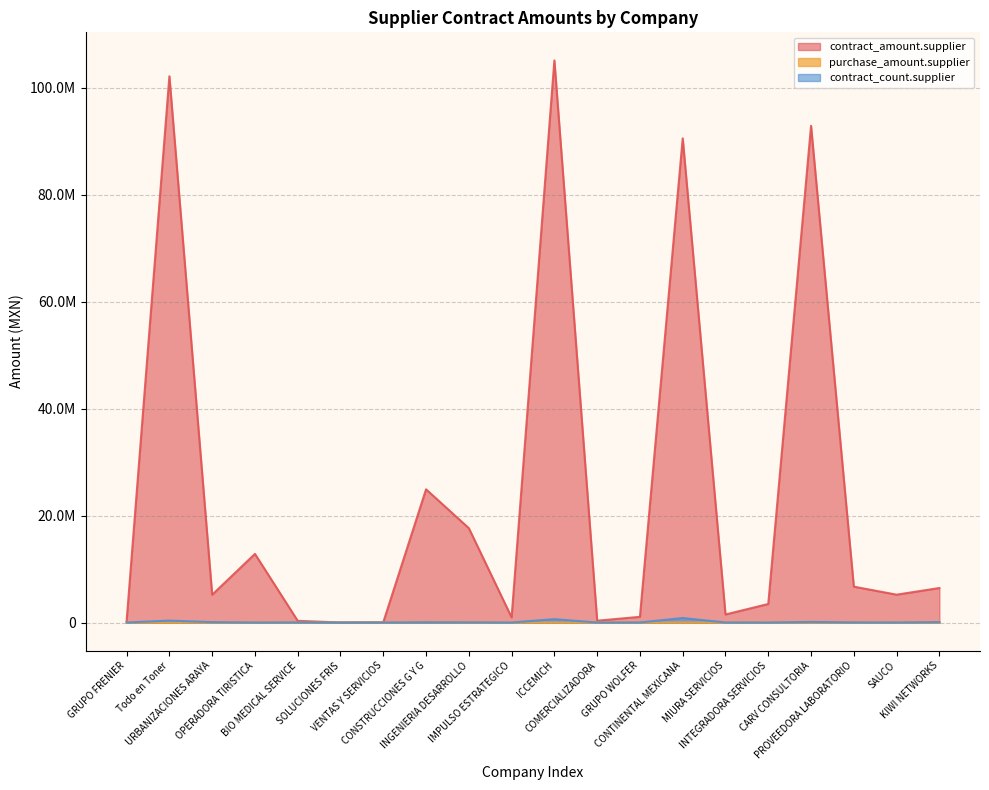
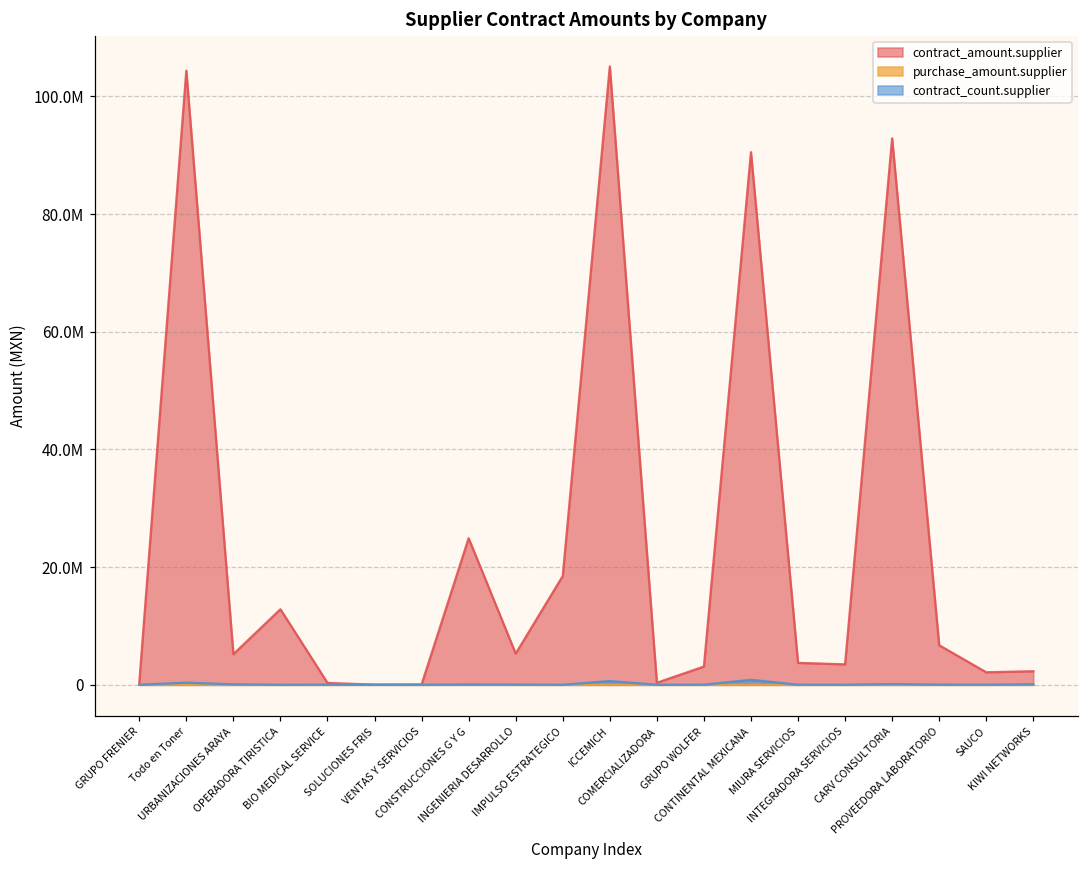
contract_amount.supplier, Todo en Toner: 102000000 -> 104000000
contract_amount.supplier, INGENIERIA DESARROLLO: 18000000 -> 5000000
contract_amount.supplier, IMPULSO ESTRATEGICO: 1000000 -> 18000000
contract_amount.supplier, GRUPO WOLFER: 1000000 -> 3000000
contract_amount.supplier, MIURA SERVICIOS: 2000000 -> 4000000
contract_amount.supplier, SAUCO: 5000000 -> 2000000
contract_amount.supplier, KIWI NETWORKS: 6000000 -> 2000000
